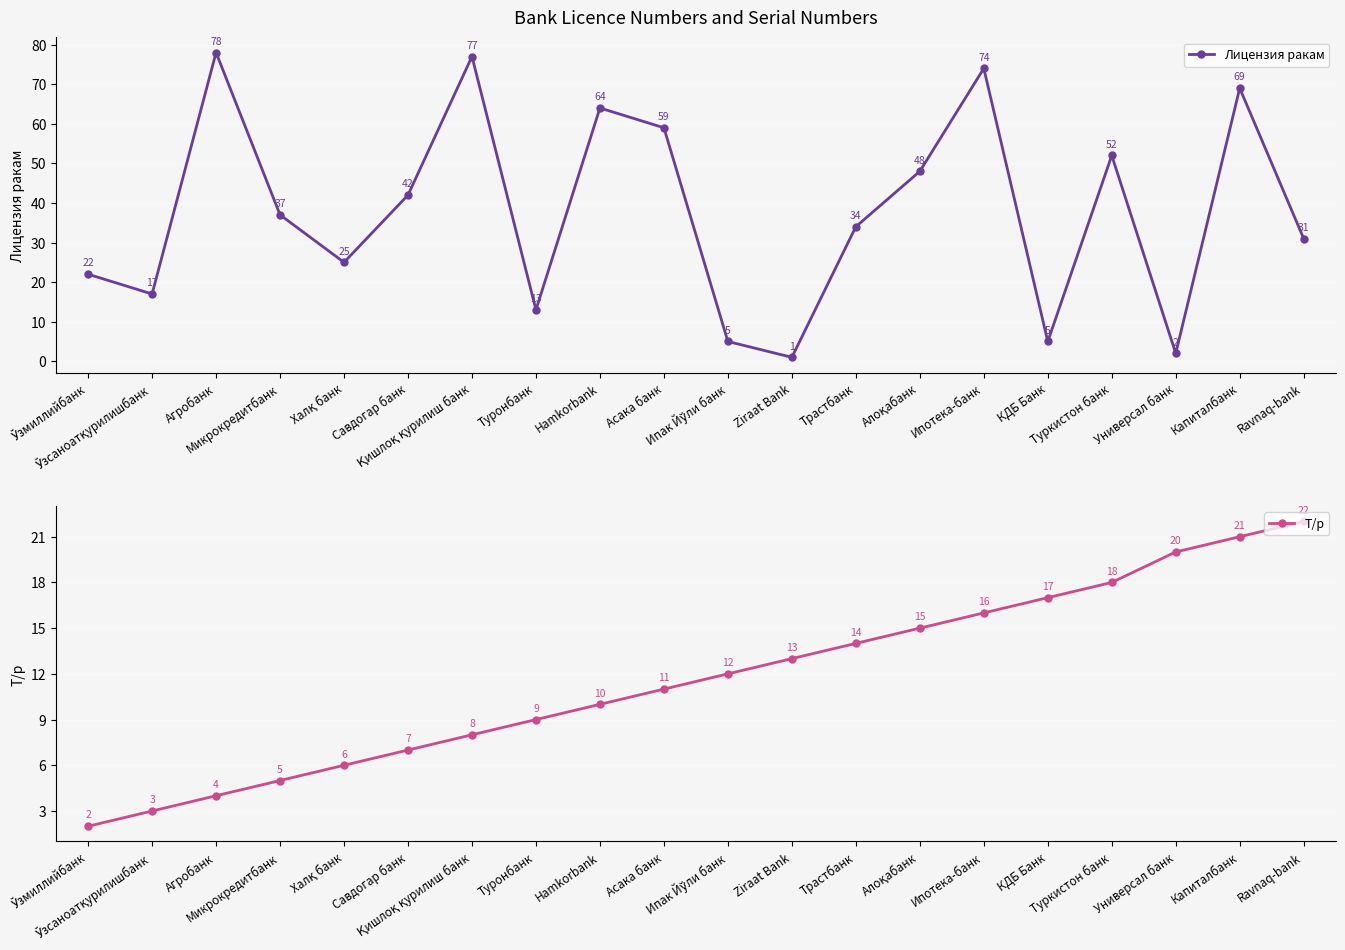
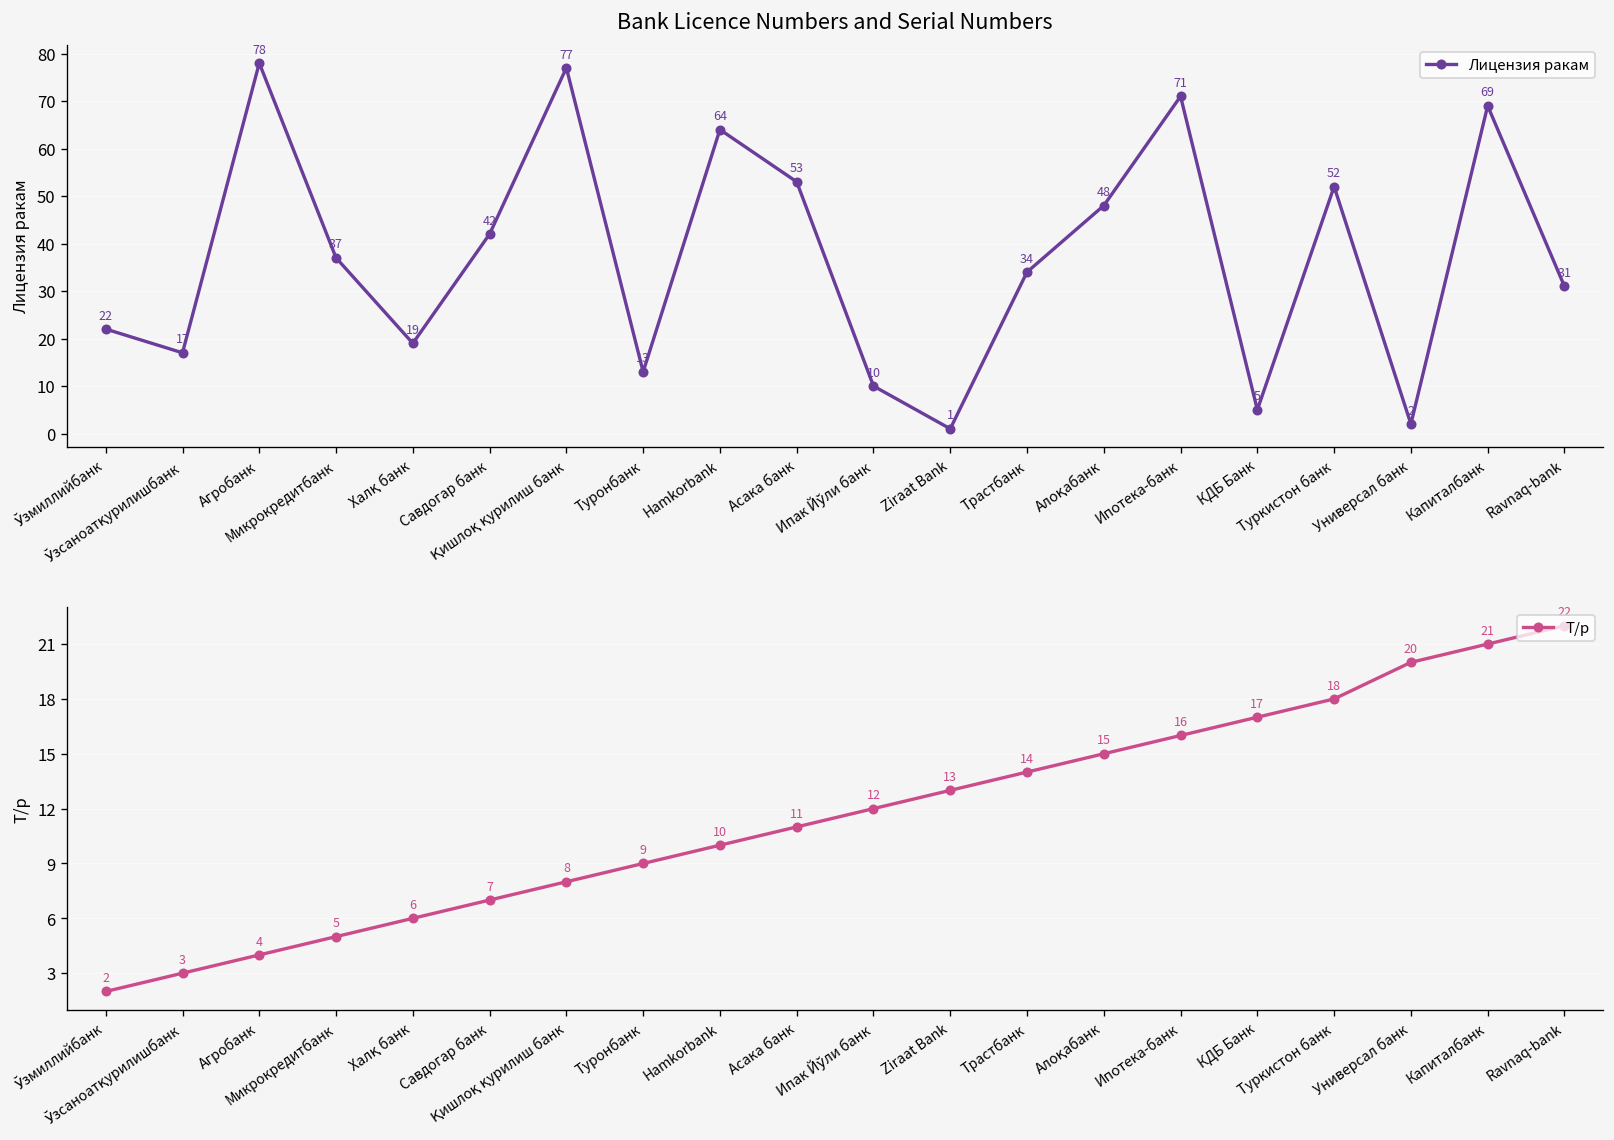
Bank Licence Numbers and Serial Numbers, Халқ банк: 25 -> 19
Bank Licence Numbers and Serial Numbers, Асака банк: 59 -> 53
Bank Licence Numbers and Serial Numbers, Ипак Йўли банк: 5 -> 10
Bank Licence Numbers and Serial Numbers, Ипотека-банк: 74 -> 71
